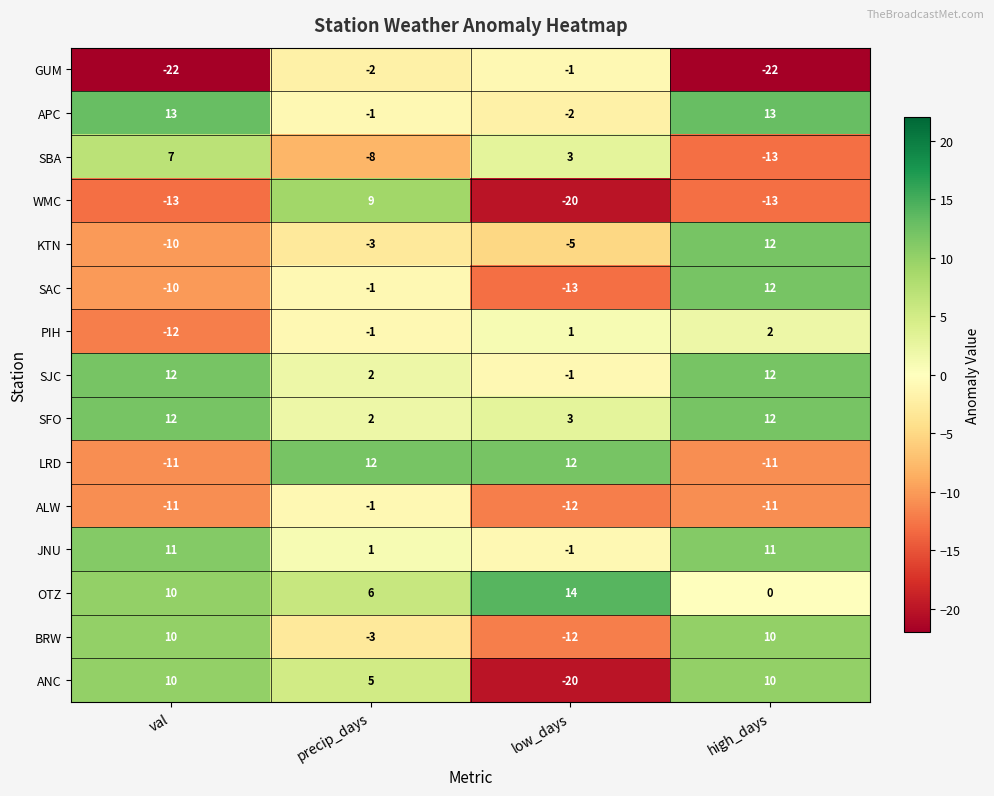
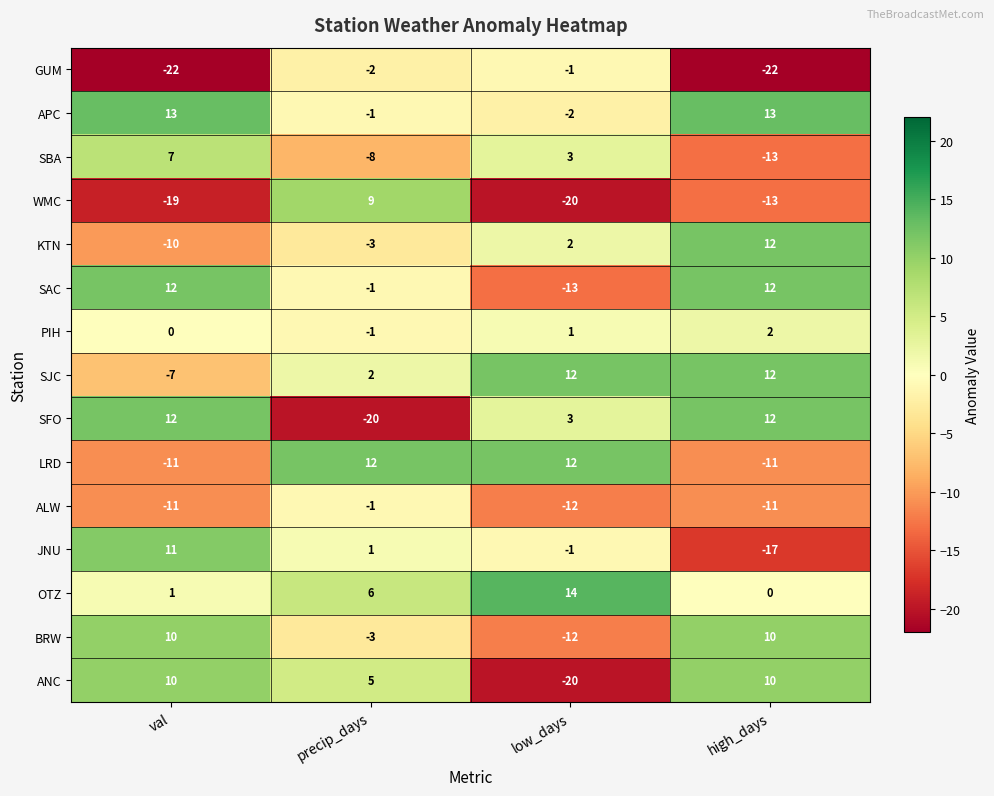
WMC, val: -13 -> -19
KTN, low_days: -5 -> 2
SAC, val: -10 -> 12
PIH, val: -12 -> 0
SJC, val: 12 -> -7
SJC, low_days: -1 -> 12
SFO, precip_days: 2 -> -20
JNU, high_days: 11 -> -17
OTZ, val: 10 -> 1
